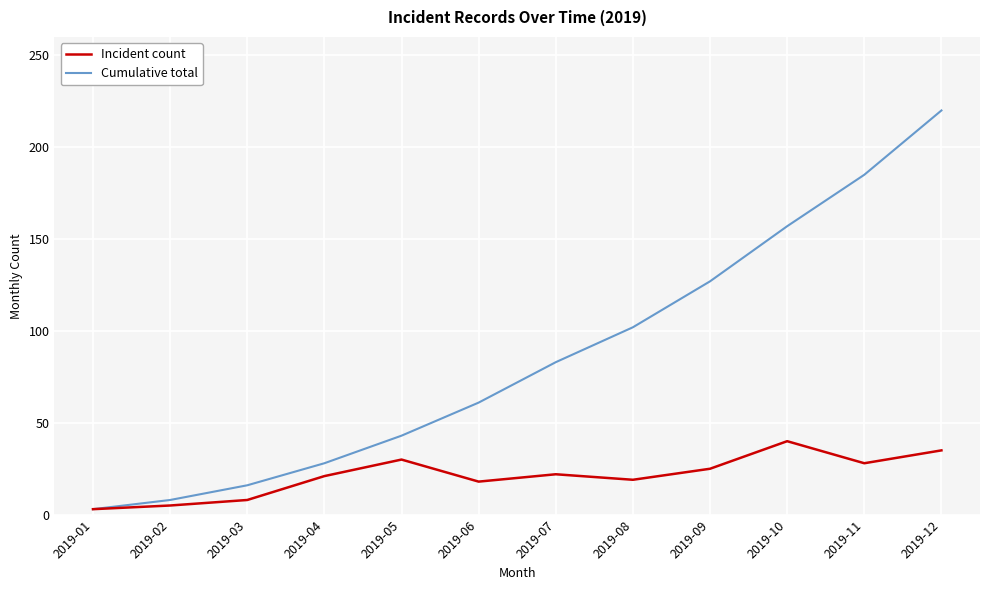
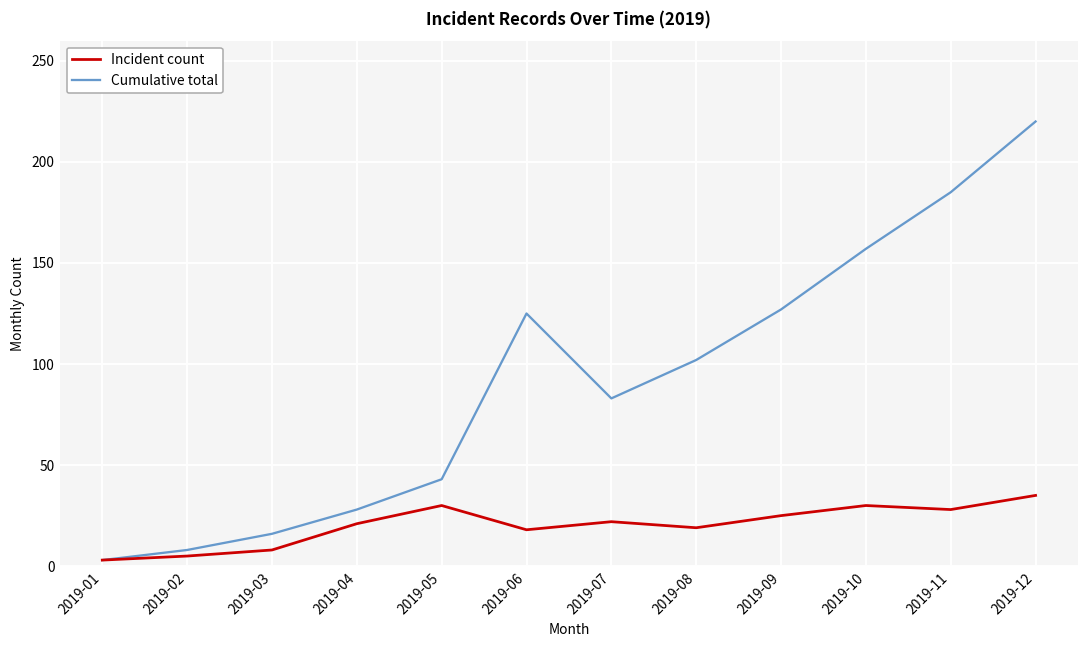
Cumulative total, 2019-06: 61 -> 125
Incident count, 2019-10: 40 -> 30
